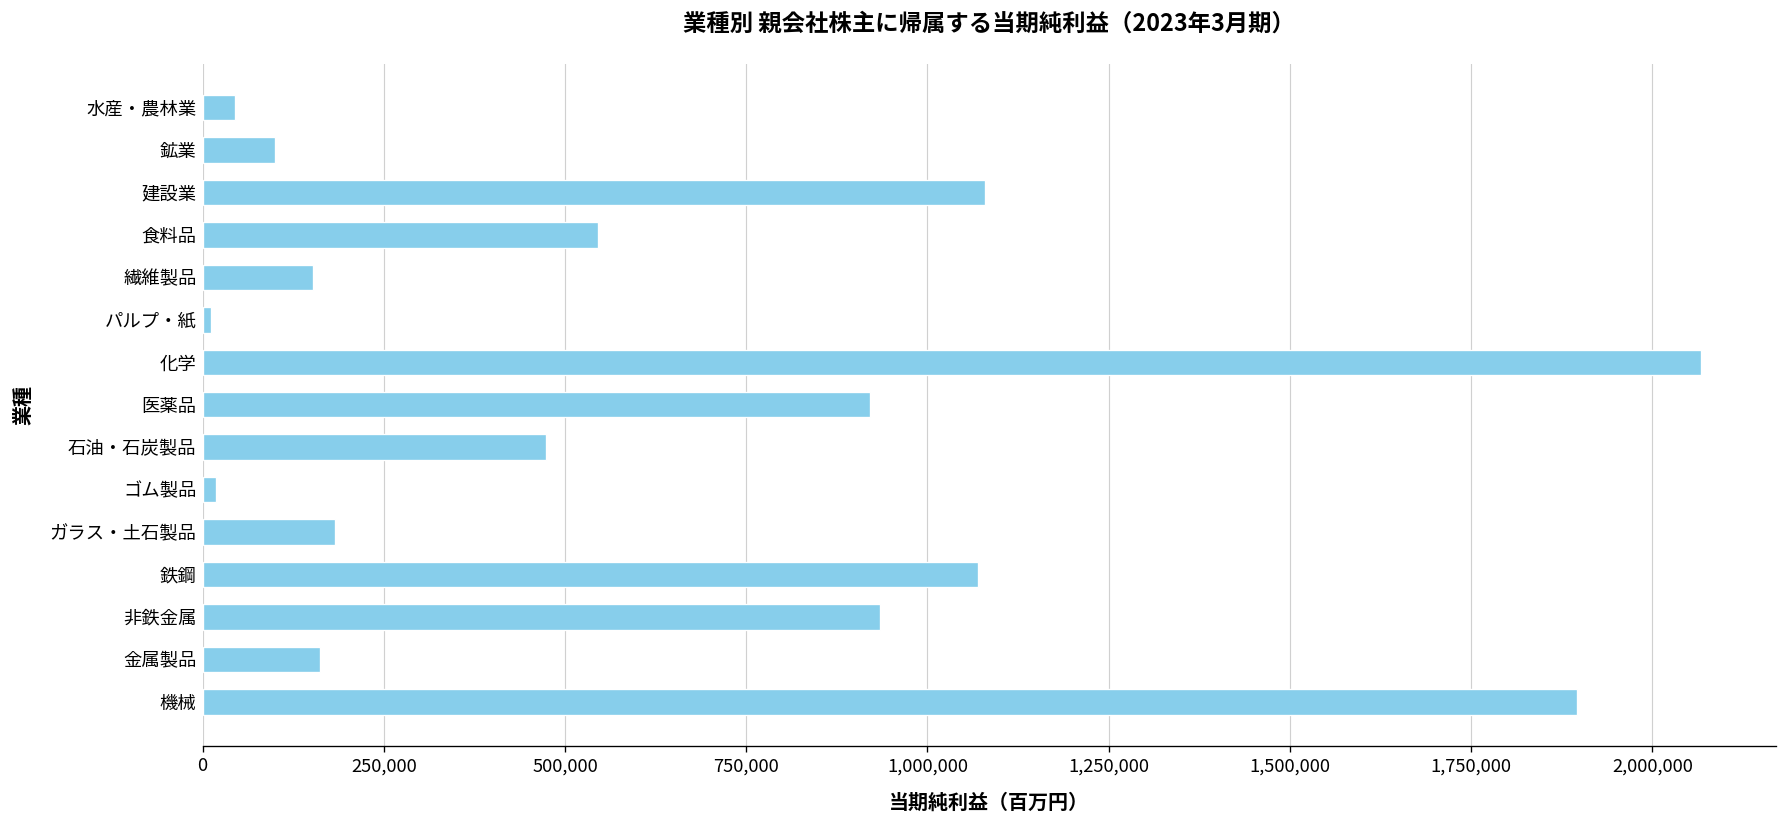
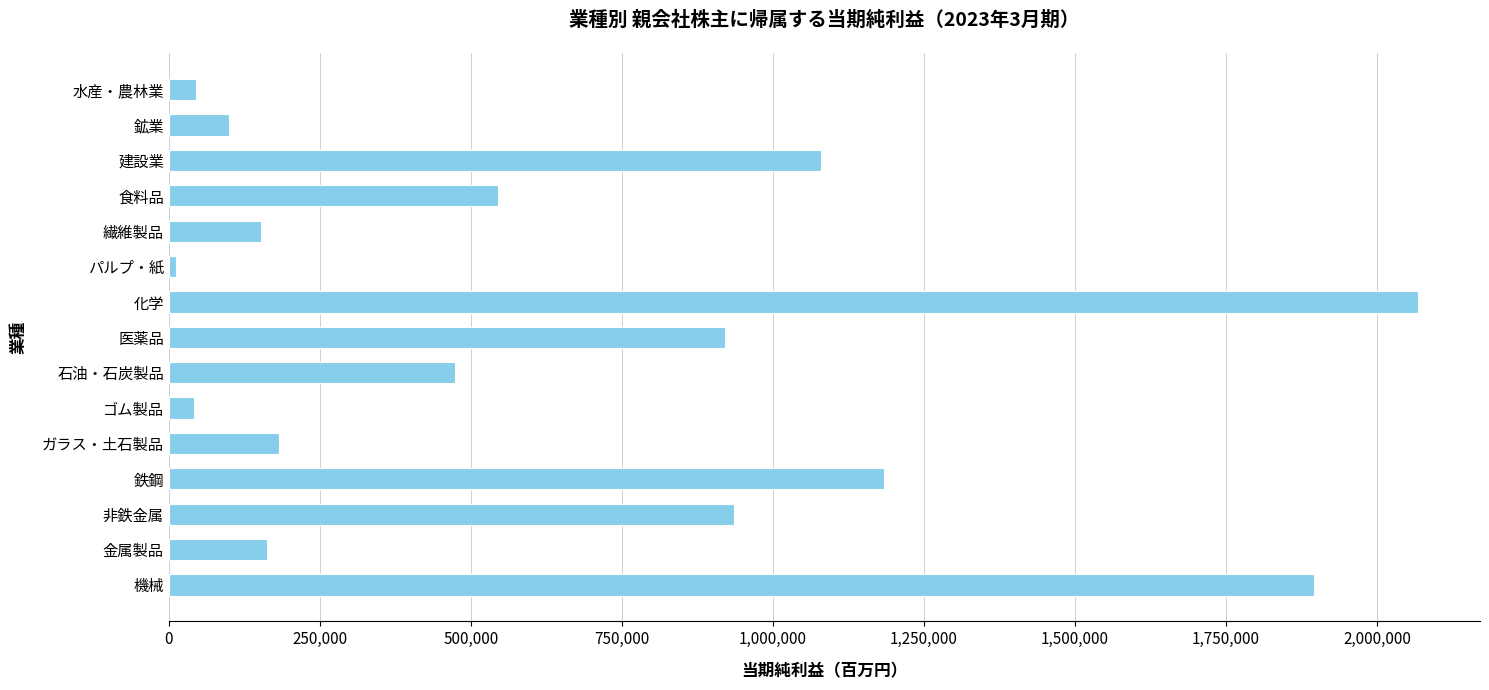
ゴム製品: 20,000 -> 40,000
鉄鋼: 1,070,000 -> 1,180,000
